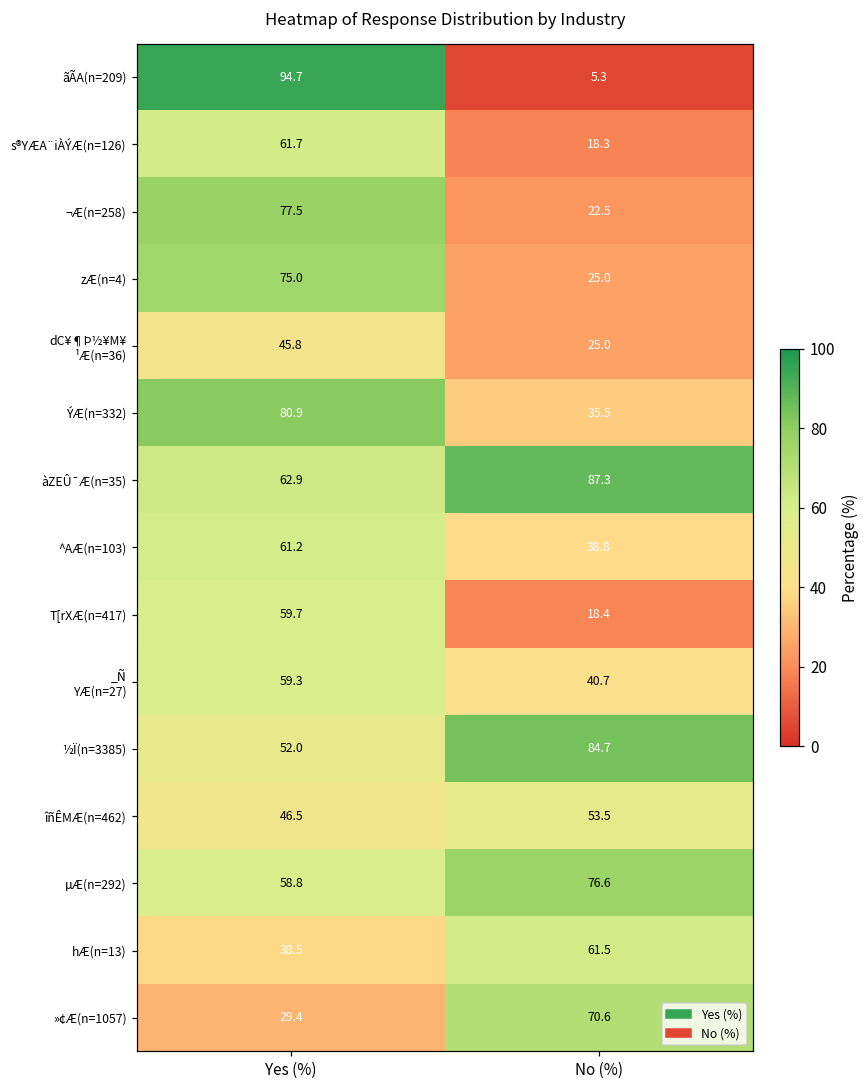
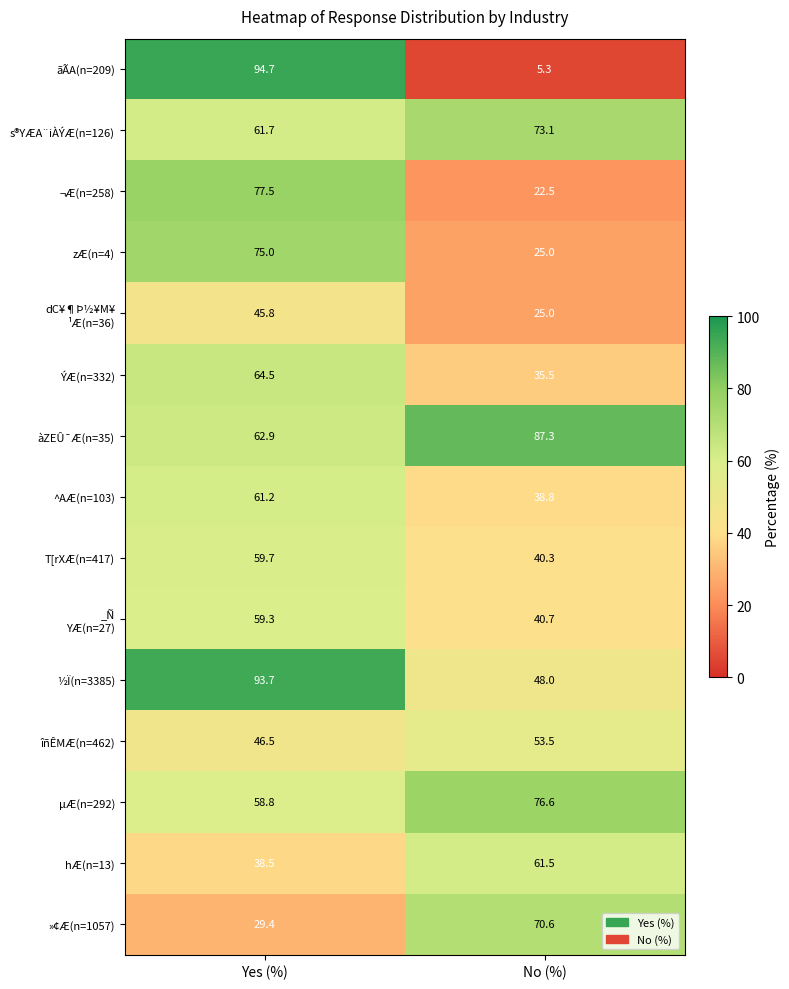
s®YÆA¨iÀÝÆ(n=126), No (%): 18.3 -> 73.1
ÝÆ(n=332), Yes (%): 80.9 -> 64.5
T[rXÆ(n=417), No (%): 18.4 -> 40.3
½Ï(n=3385), Yes (%): 52.0 -> 93.7
½Ï(n=3385), No (%): 84.7 -> 48.0
